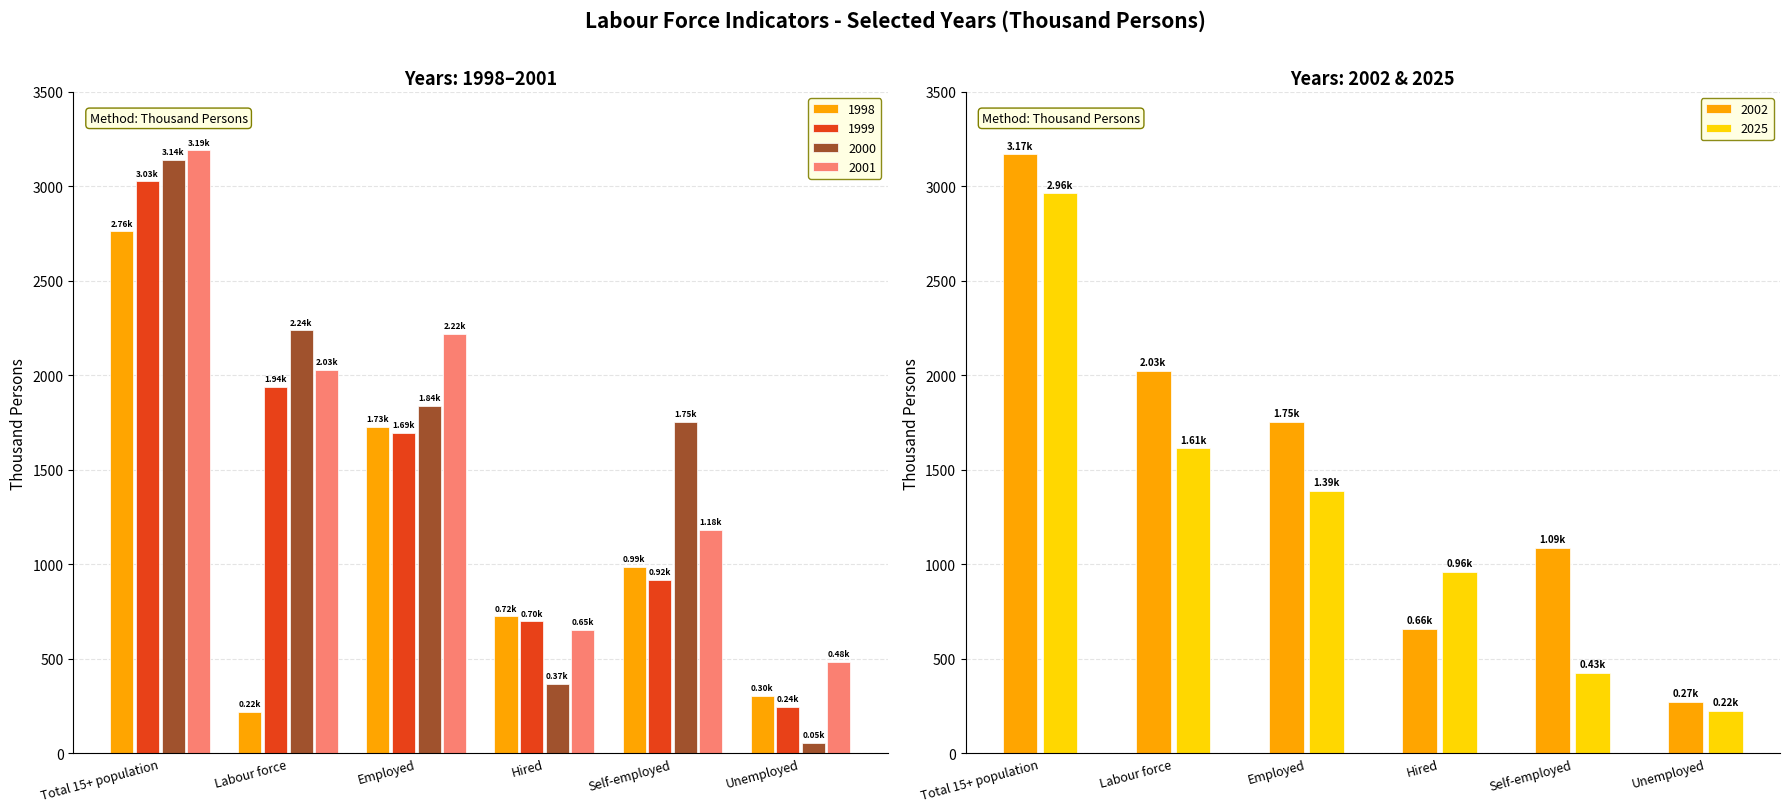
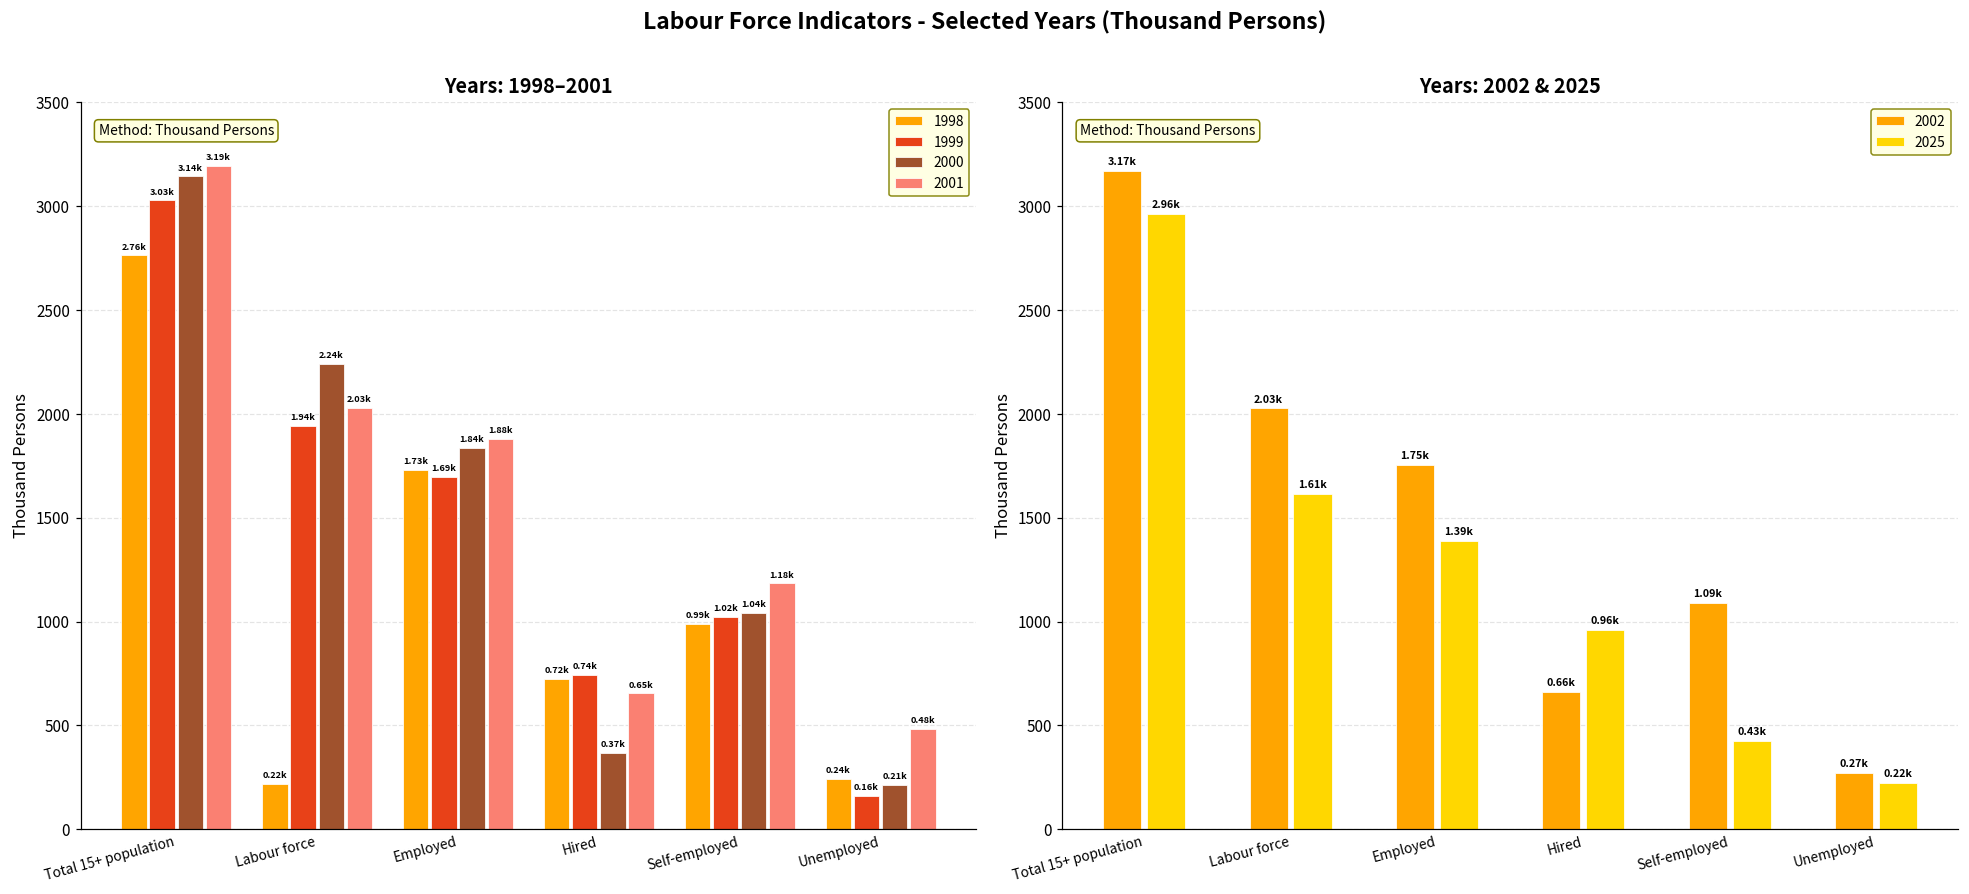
Years: 1998–2001, 2001, Employed: 2.22k -> 1.88k
Years: 1998–2001, 1999, Hired: 0.70k -> 0.74k
Years: 1998–2001, 1999, Self-employed: 0.92k -> 1.02k
Years: 1998–2001, 2000, Self-employed: 1.75k -> 1.04k
Years: 1998–2001, 1998, Unemployed: 0.30k -> 0.24k
Years: 1998–2001, 1999, Unemployed: 0.24k -> 0.16k
Years: 1998–2001, 2000, Unemployed: 0.05k -> 0.21k
